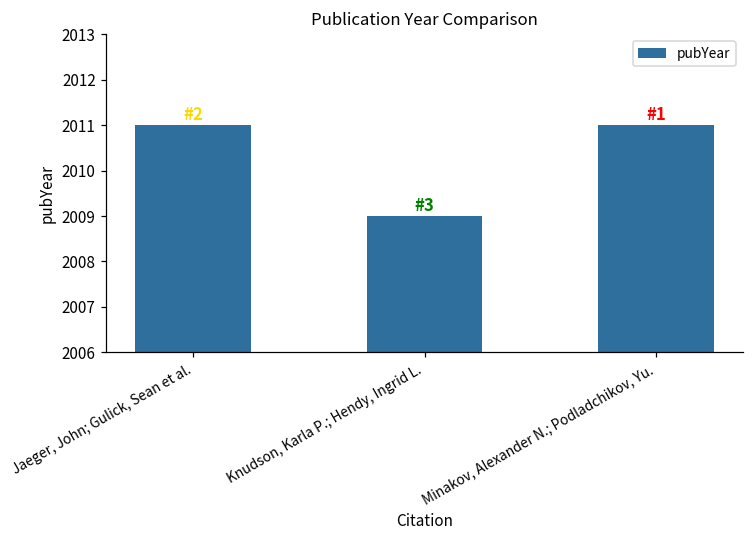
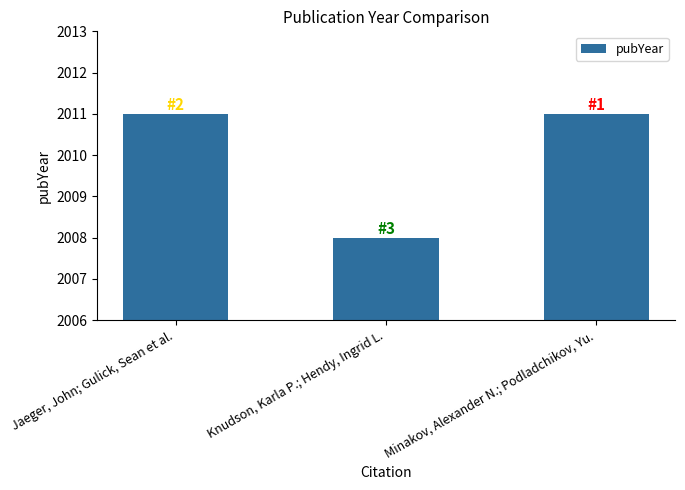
Knudson, Karla P.; Hendy, Ingrid L.: 2009 -> 2008
